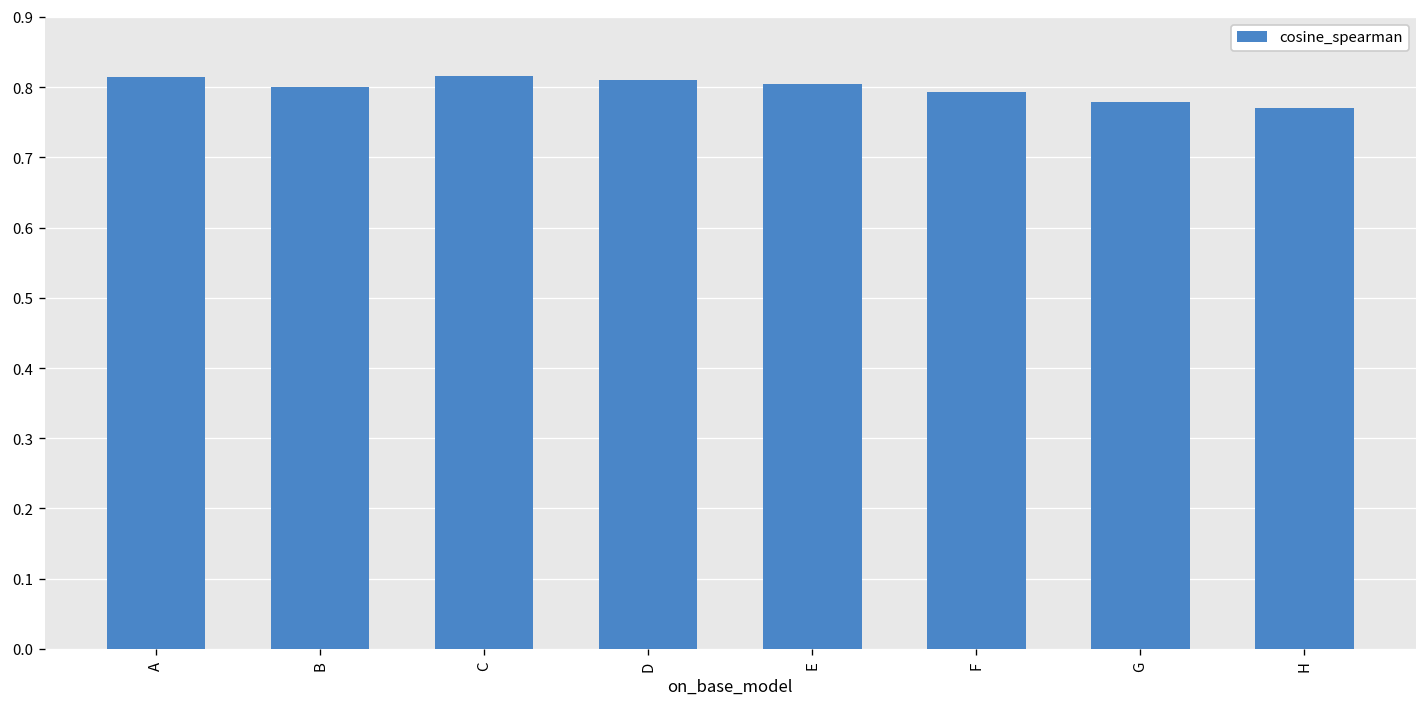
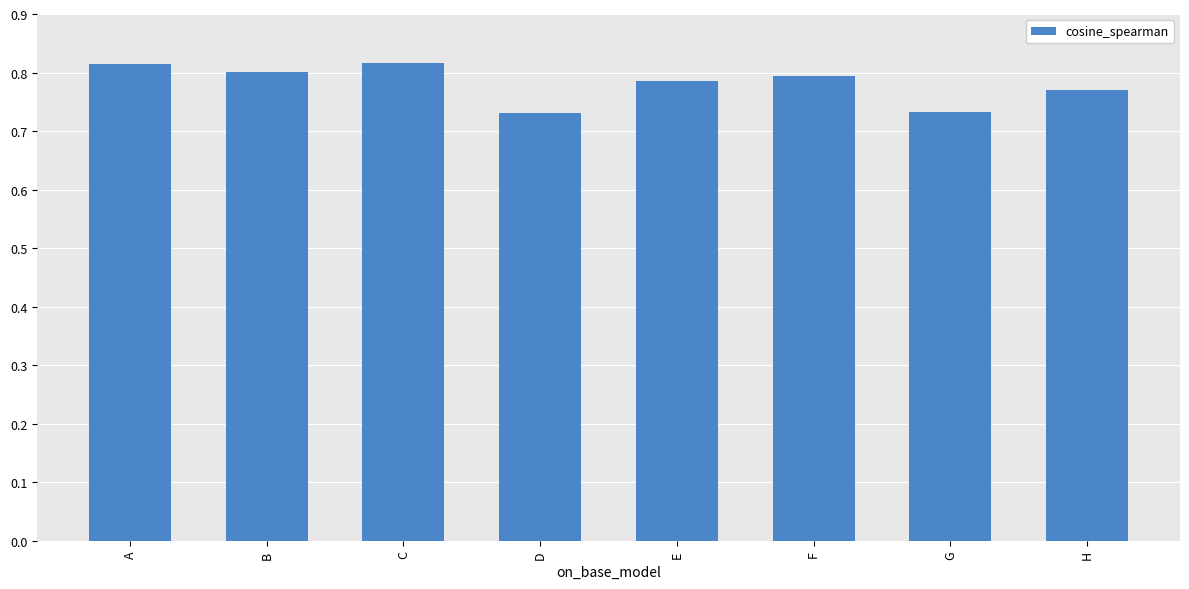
D: 0.81 -> 0.73
E: 0.80 -> 0.79
G: 0.78 -> 0.73
